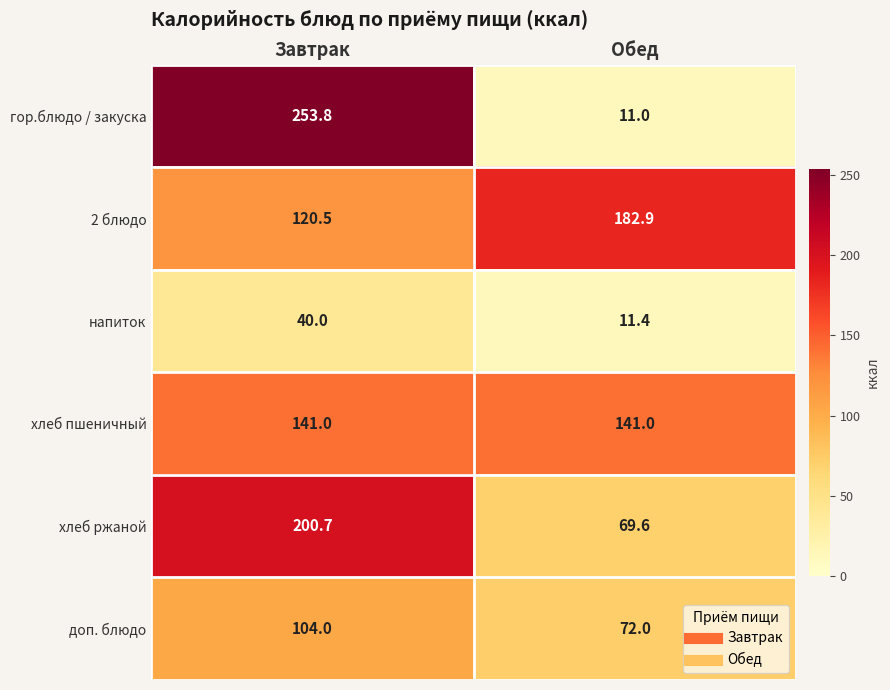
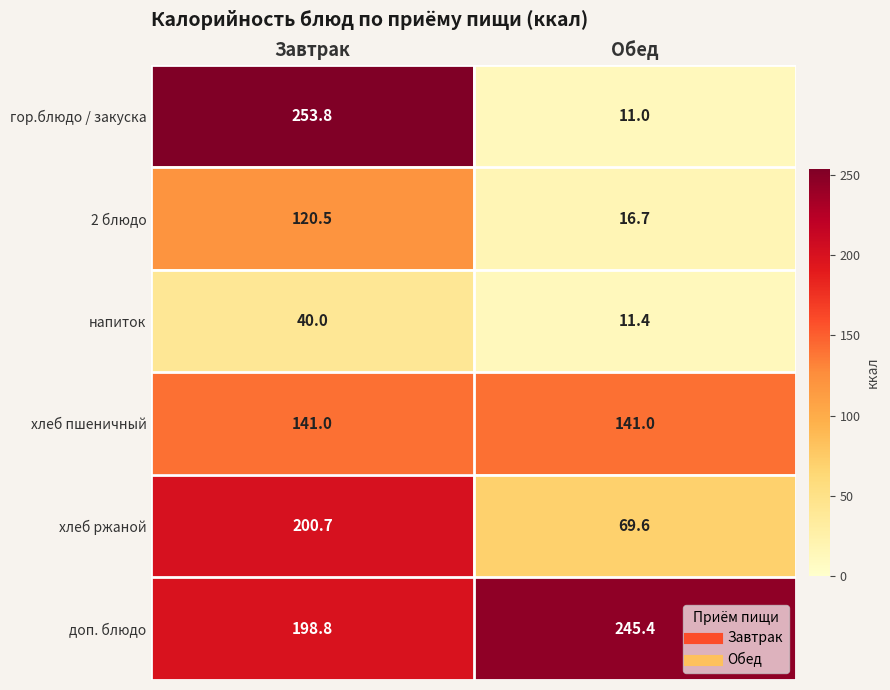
2 блюдо, Обед: 182.9 -> 16.7
доп. блюдо, Завтрак: 104.0 -> 198.8
доп. блюдо, Обед: 72.0 -> 245.4
